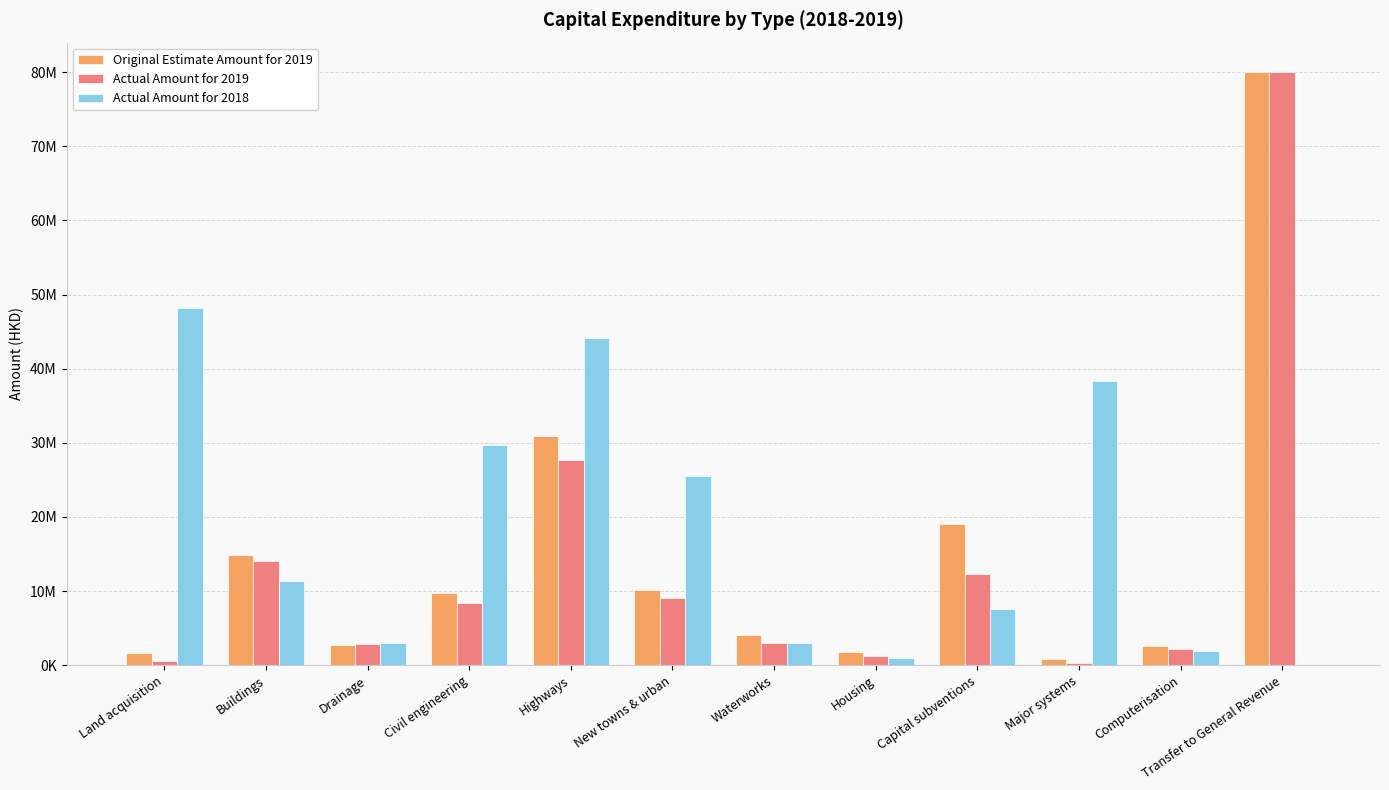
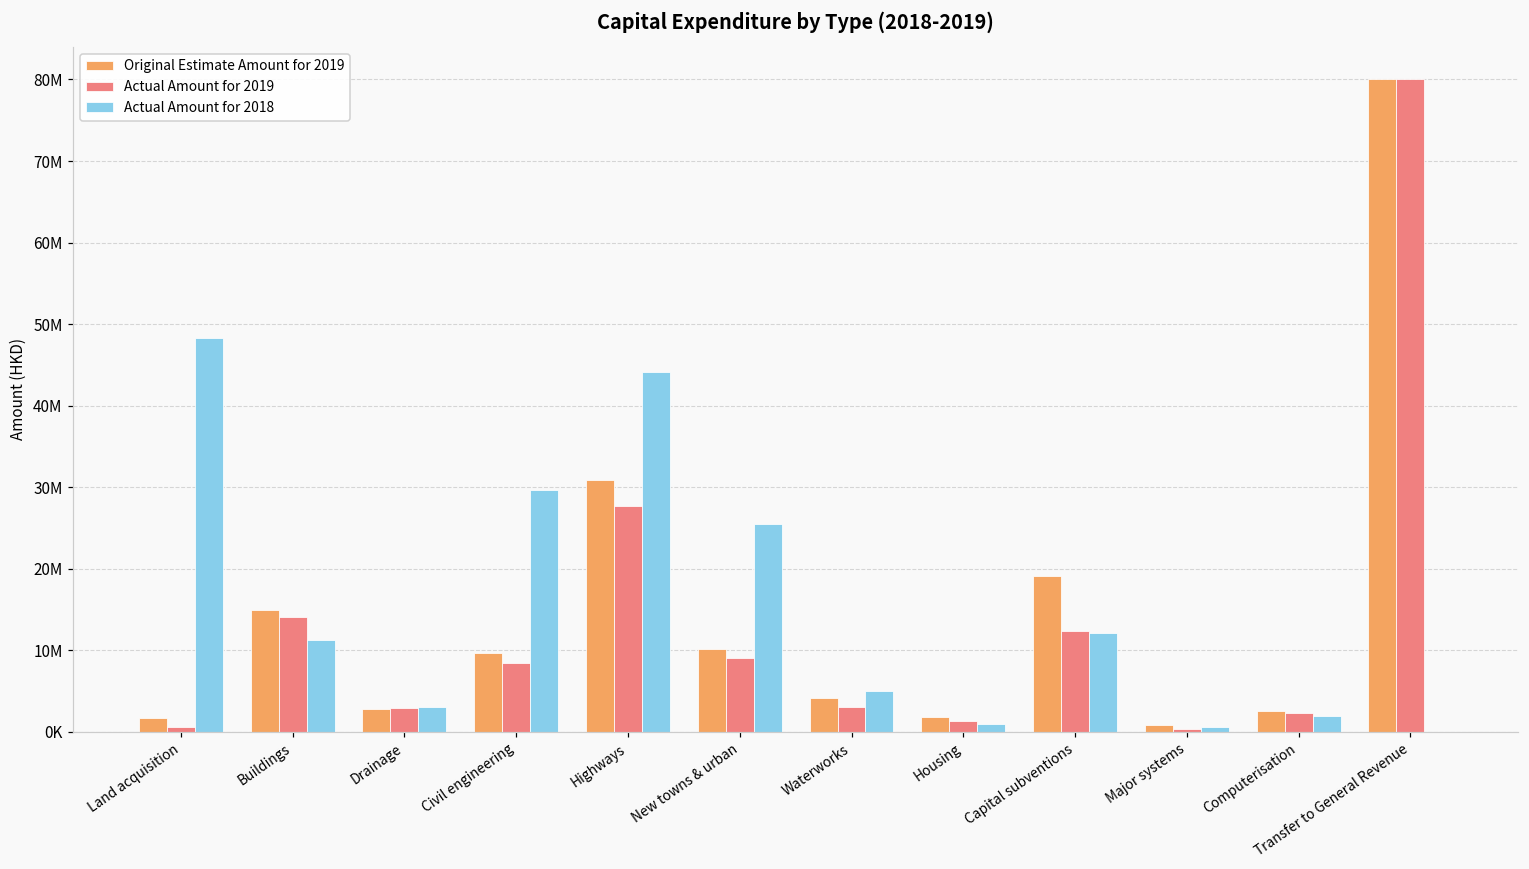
Actual Amount for 2018, Waterworks: 3000000 -> 5000000
Actual Amount for 2018, Capital subventions: 8000000 -> 12000000
Actual Amount for 2018, Major systems: 38000000 -> 1000000
